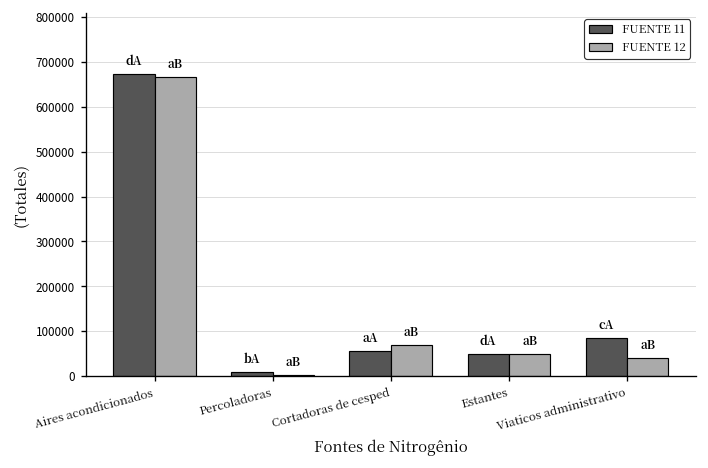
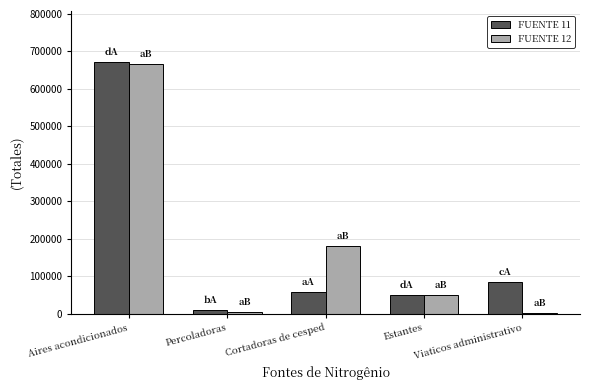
FUENTE 12, Cortadoras de cesped: 70000 -> 180000
FUENTE 12, Viaticos administrativo: 40000 -> 0
